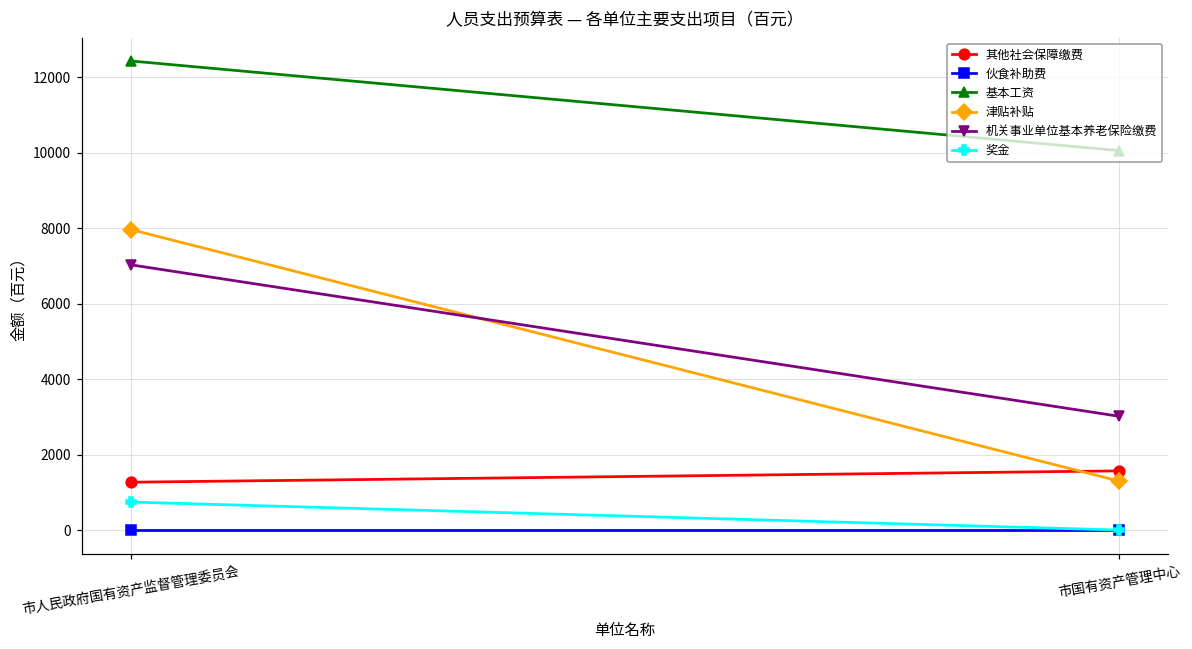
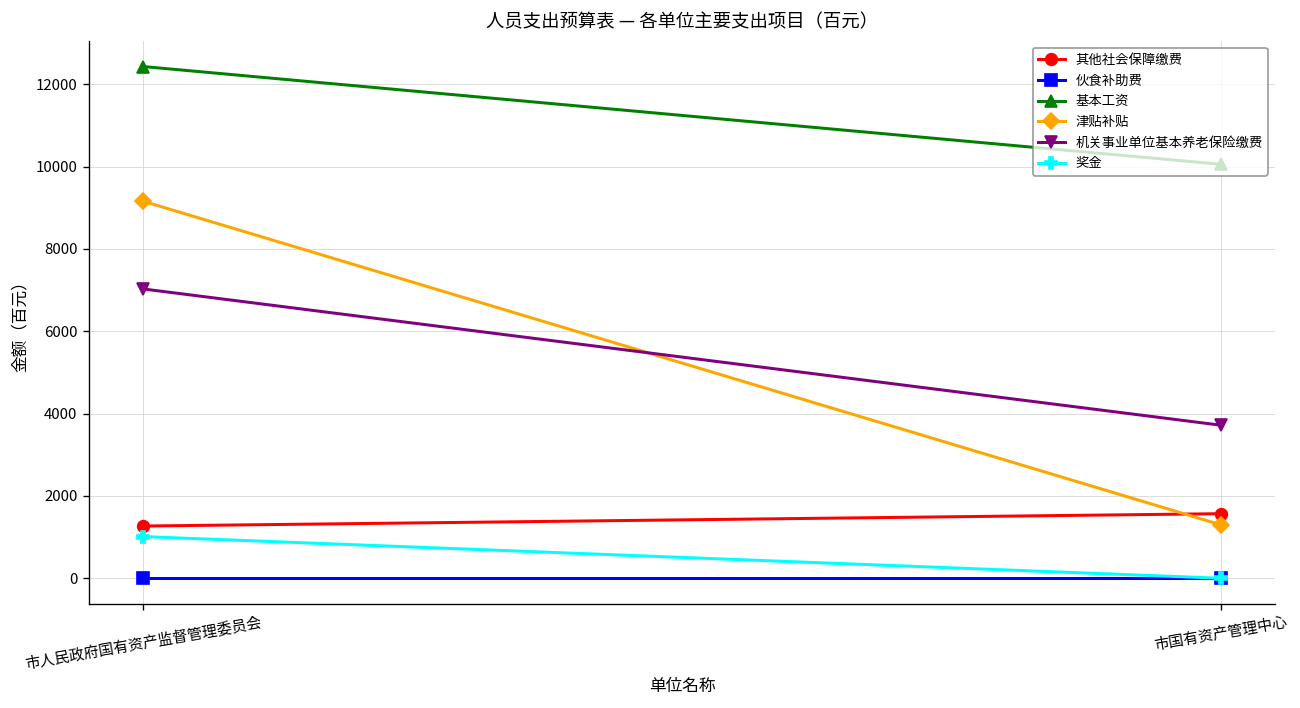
津贴补贴, 市人民政府国有资产监督管理委员会: 8000 -> 9200
奖金, 市人民政府国有资产监督管理委员会: 700 -> 1000
机关事业单位基本养老保险缴费, 市国有资产管理中心: 3000 -> 3700
